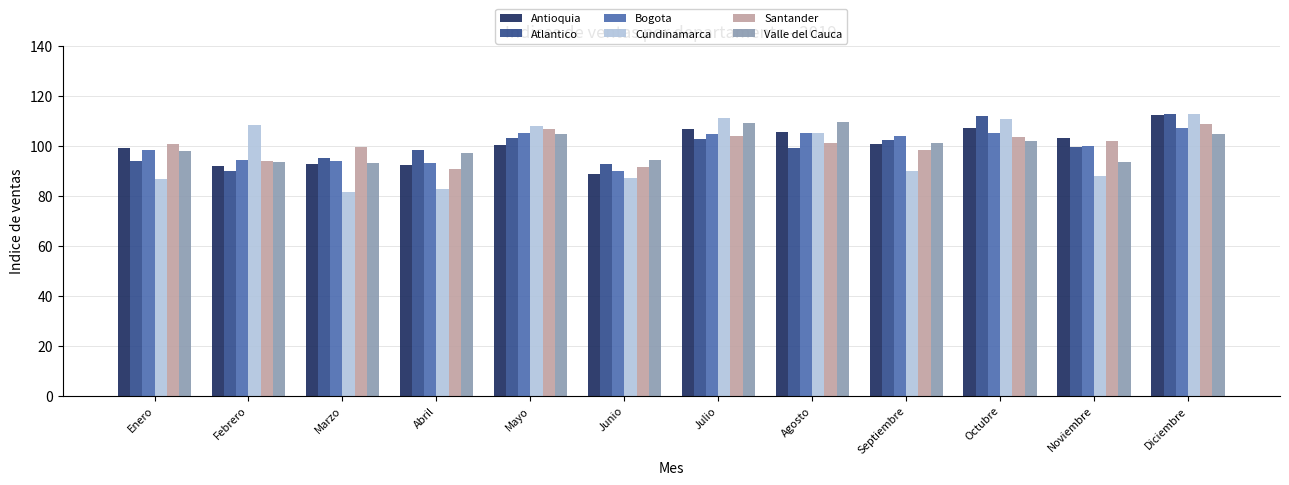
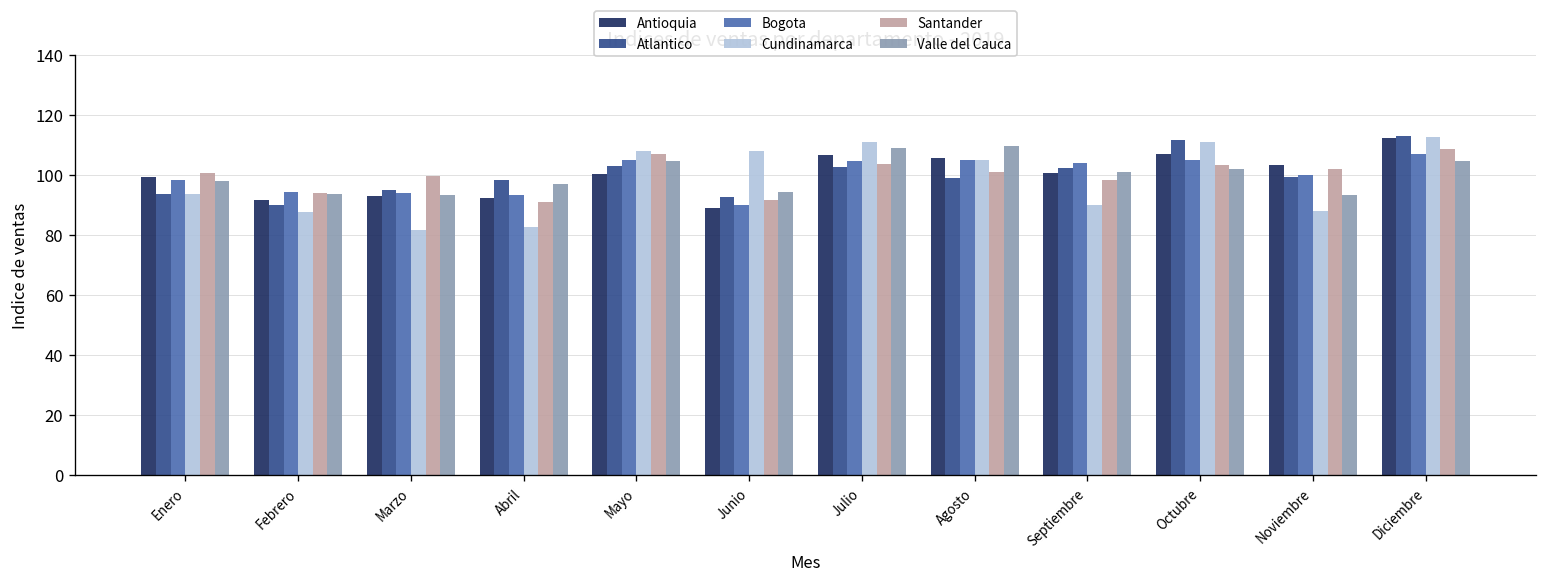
Cundinamarca, Enero: 86 -> 94
Cundinamarca, Febrero: 108 -> 88
Cundinamarca, Junio: 87 -> 108
